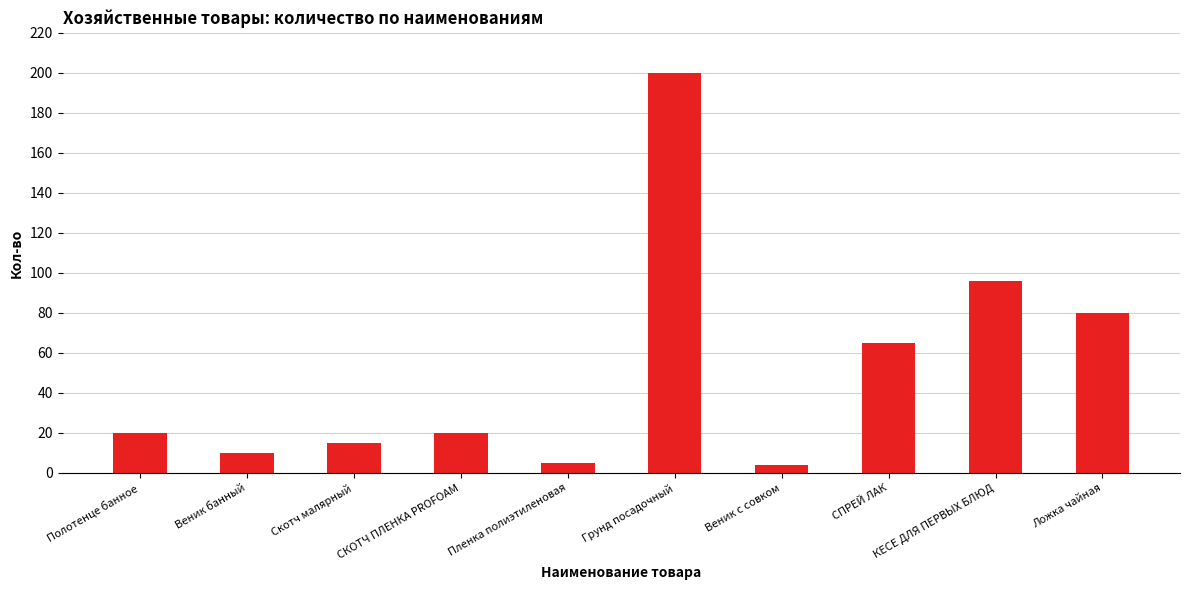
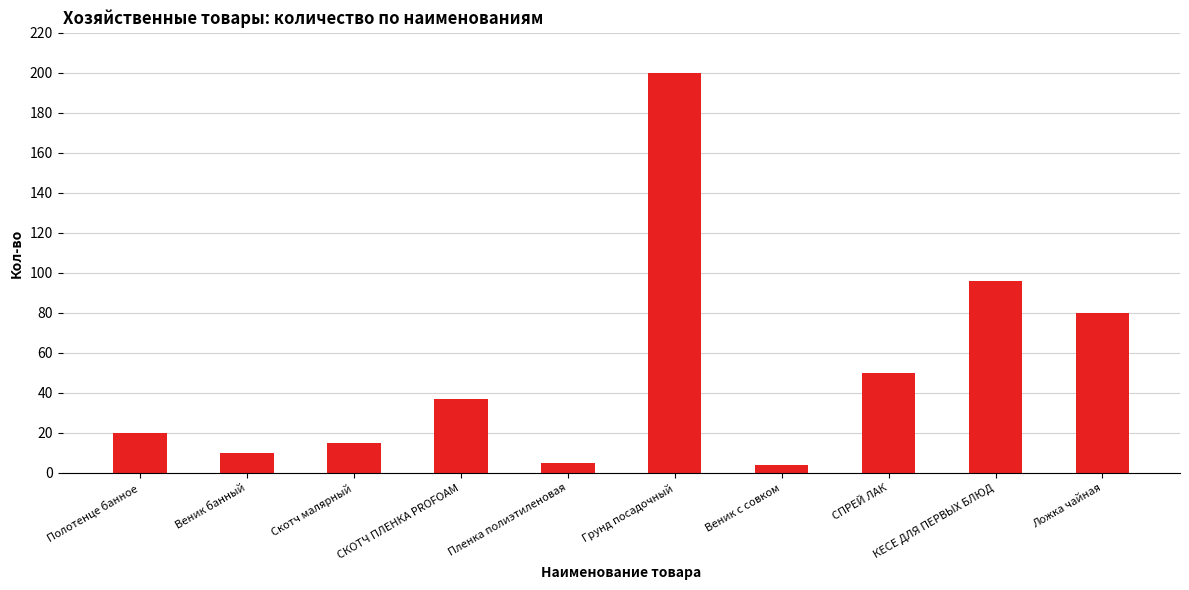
СКОТЧ ПЛЕНКА PROFOAM: 20 -> 37
СПРЕЙ ЛАК: 65 -> 50
